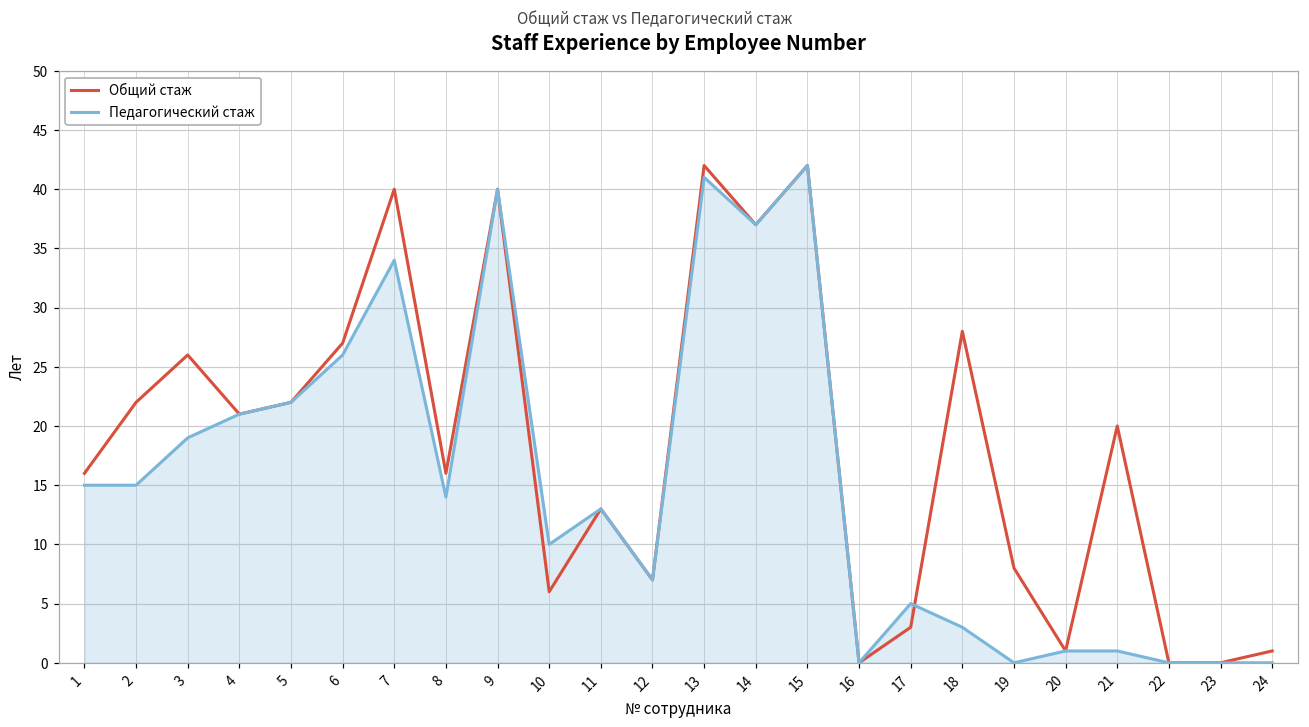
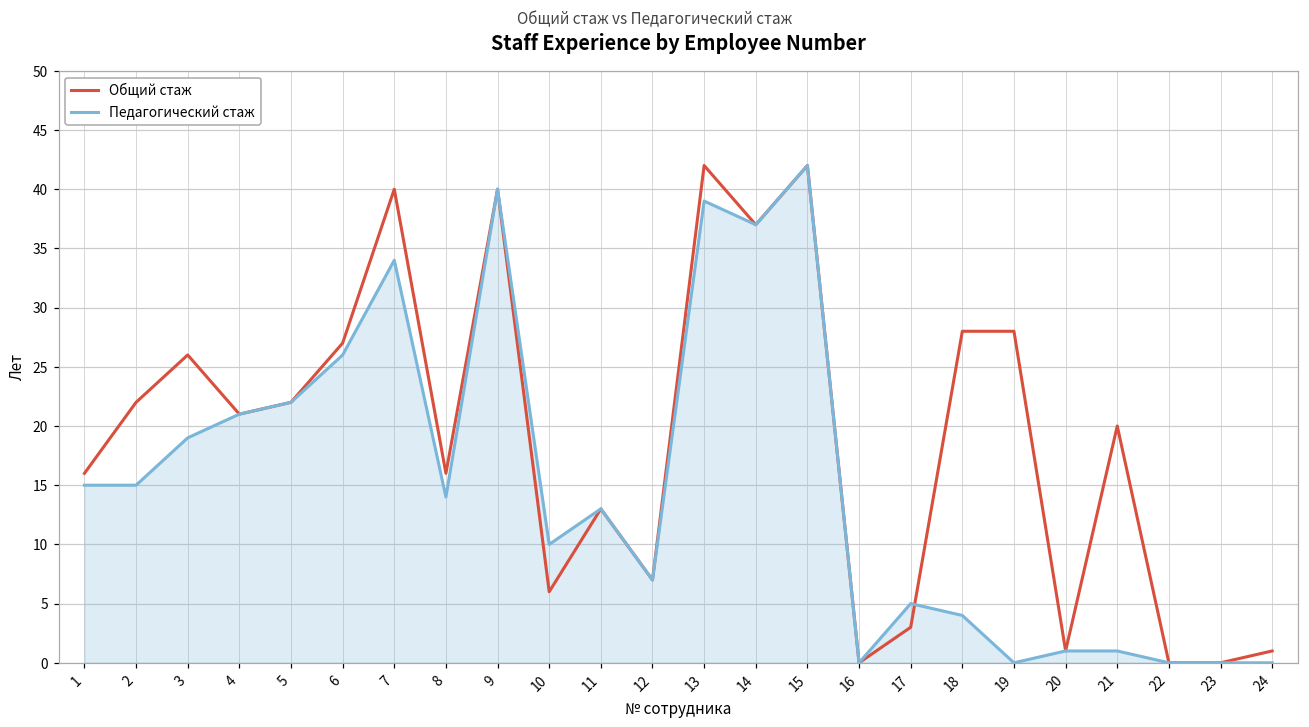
Педагогический стаж, 13: 41 -> 39
Педагогический стаж, 18: 3 -> 4
Общий стаж, 19: 8 -> 28
